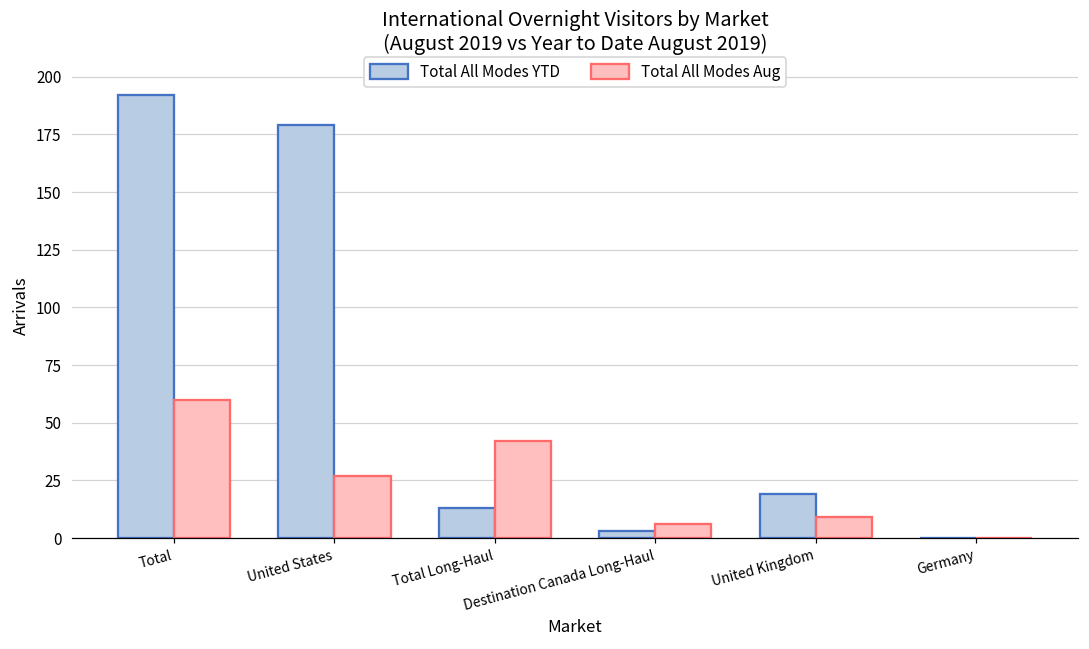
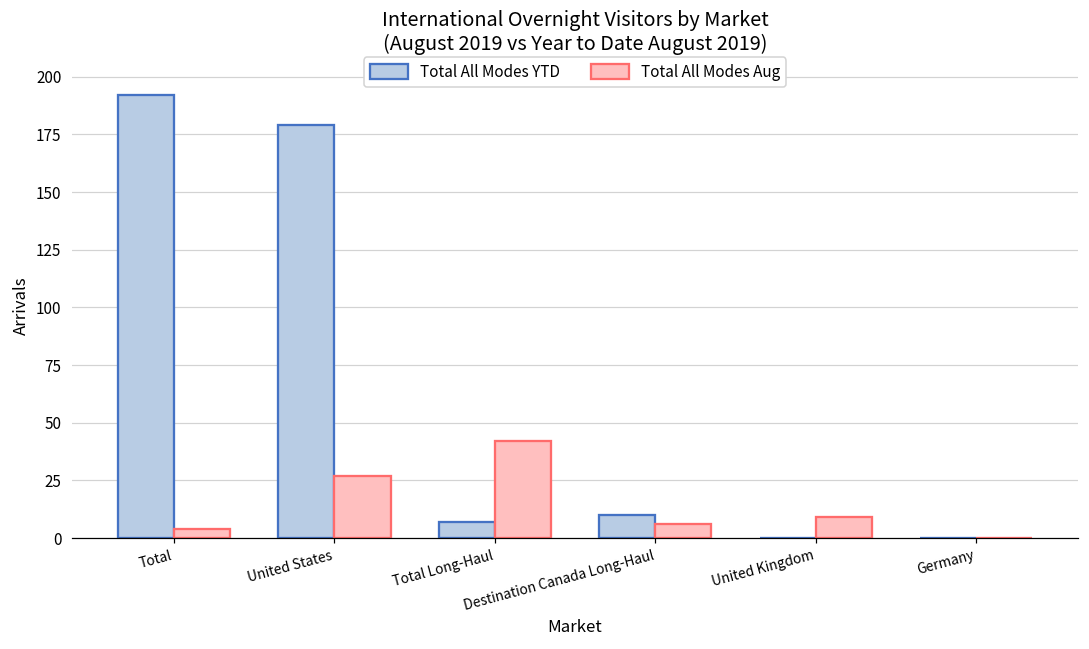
Total All Modes Aug, Total: 60 -> 4
Total All Modes YTD, Total Long-Haul: 13 -> 7
Total All Modes YTD, Destination Canada Long-Haul: 3 -> 10
Total All Modes YTD, United Kingdom: 19 -> 0
